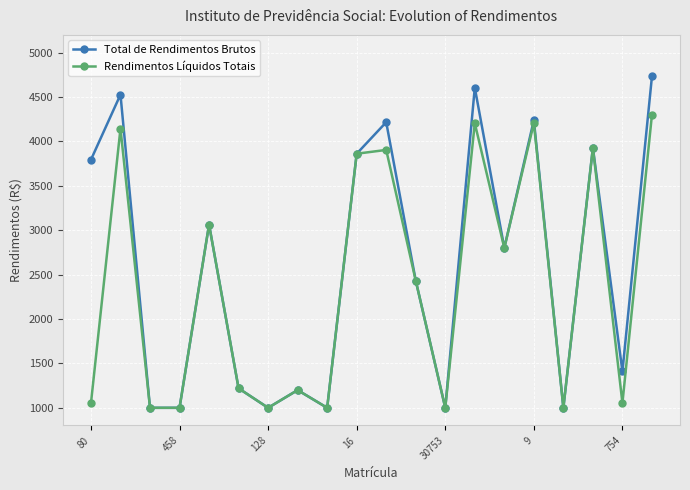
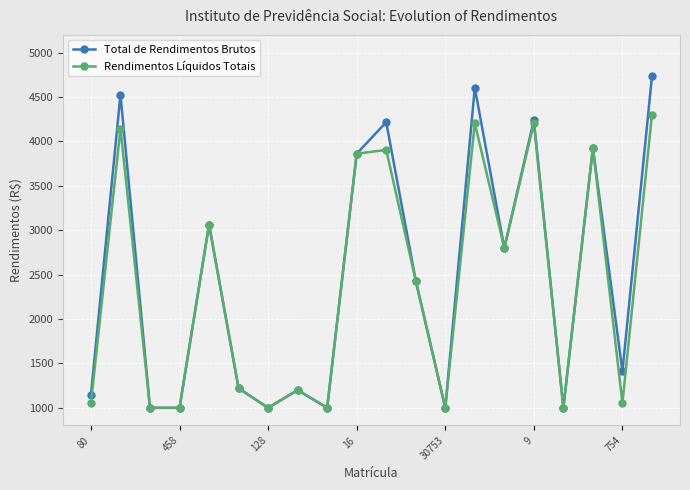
Total de Rendimentos Brutos, 80: 3800 -> 1100
